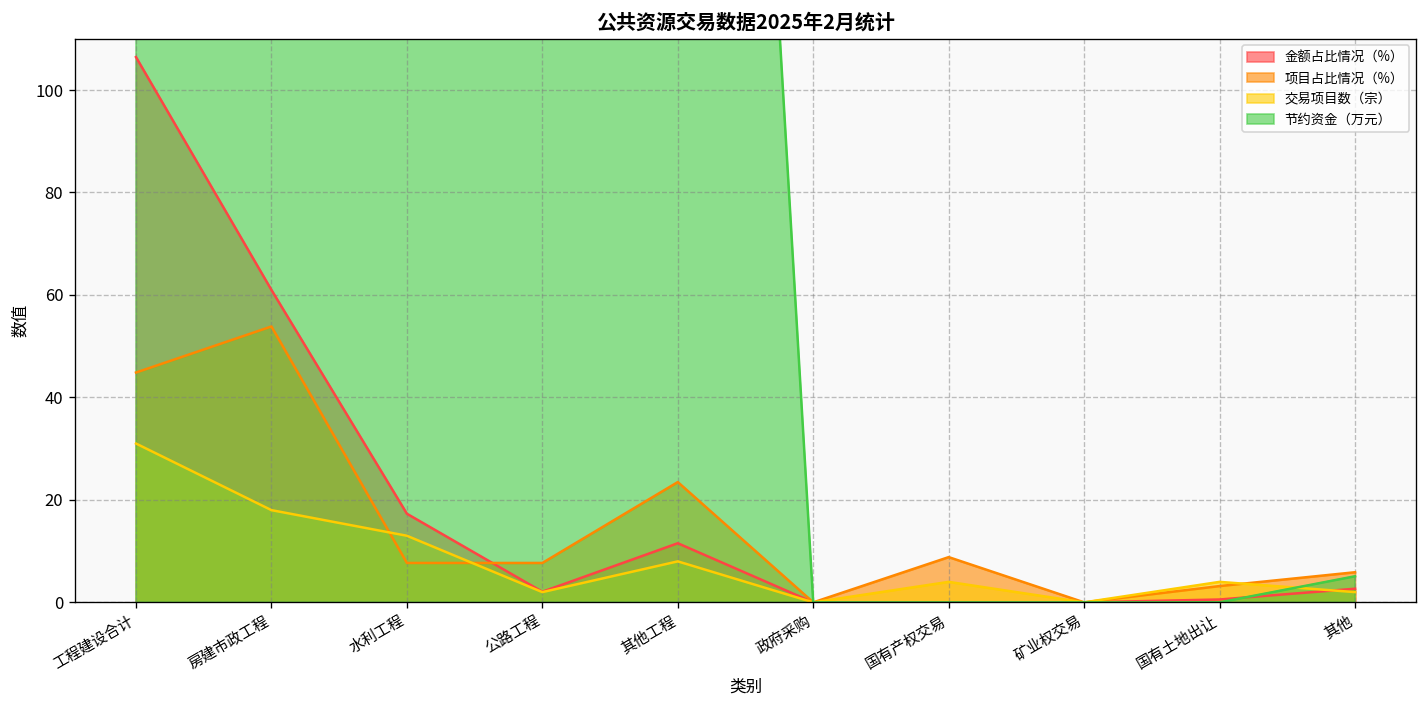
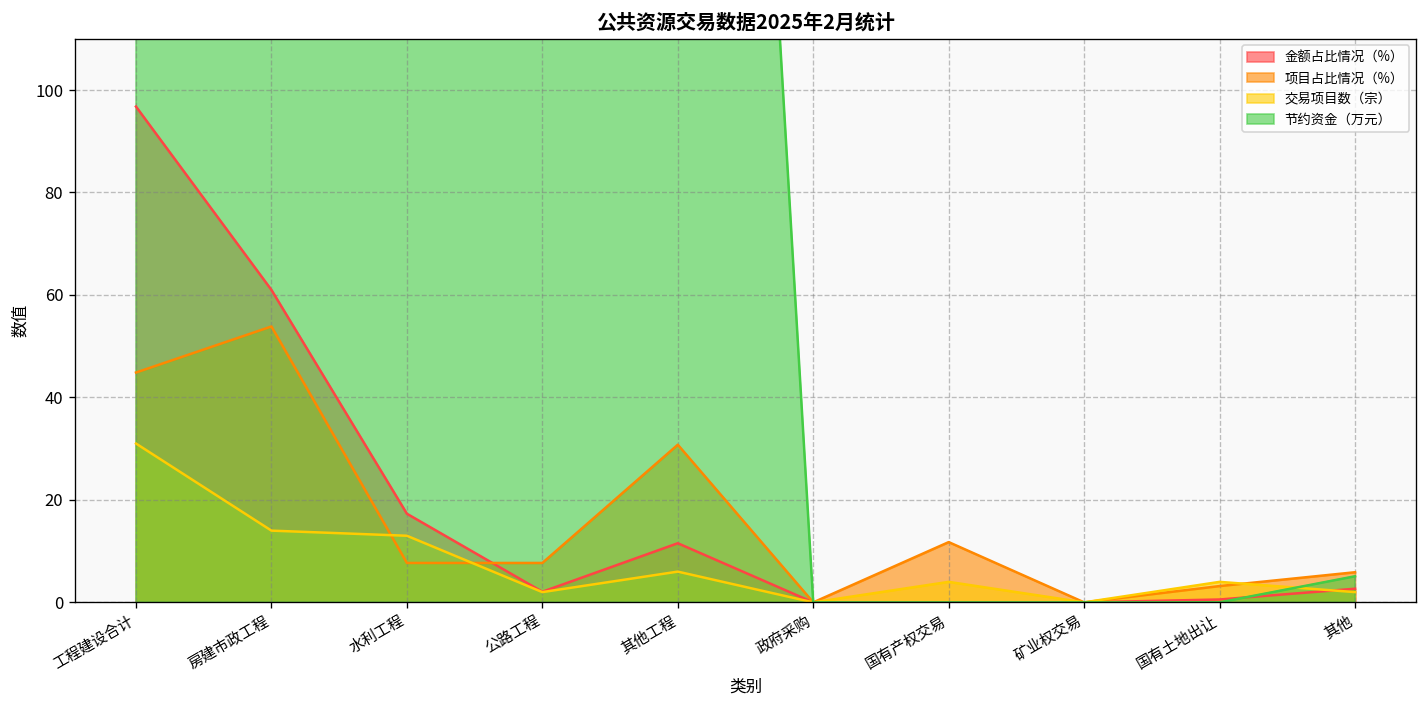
金额占比情况（%）, 工程建设合计: 106 -> 97
交易项目数（宗）, 房建市政工程: 18 -> 14
项目占比情况（%）, 其他工程: 23 -> 31
交易项目数（宗）, 其他工程: 8 -> 6
项目占比情况（%）, 国有产权交易: 9 -> 12
